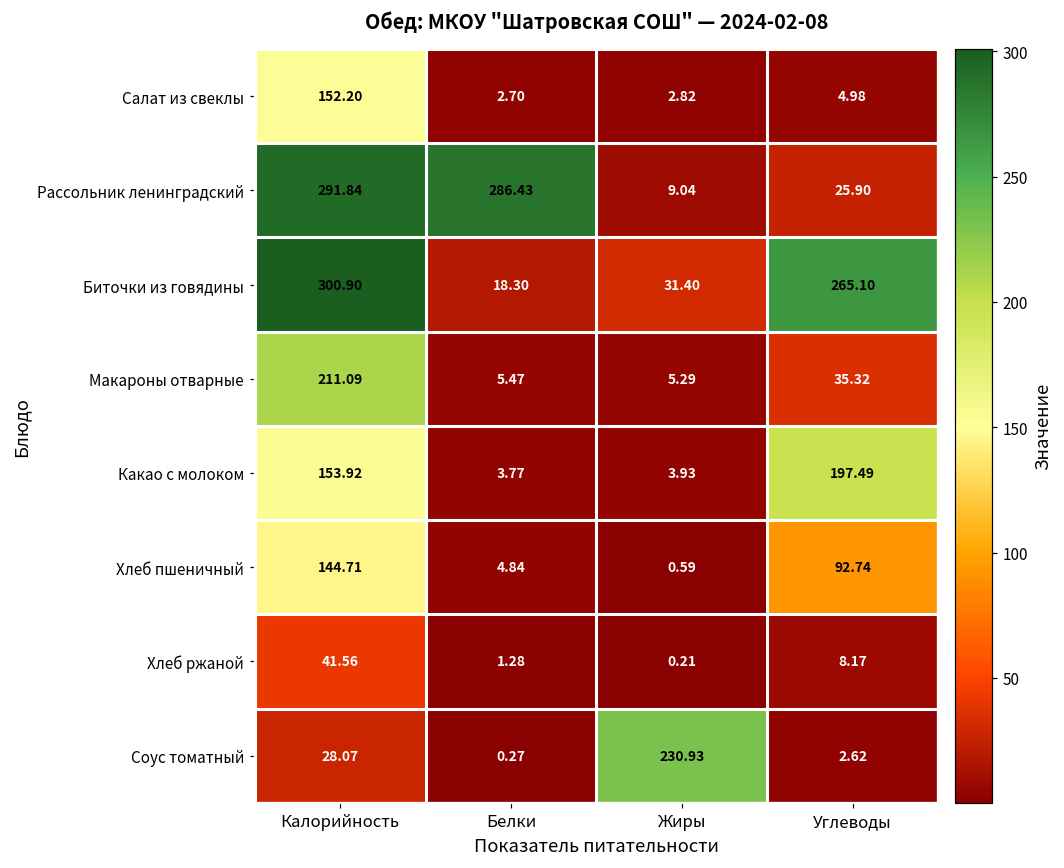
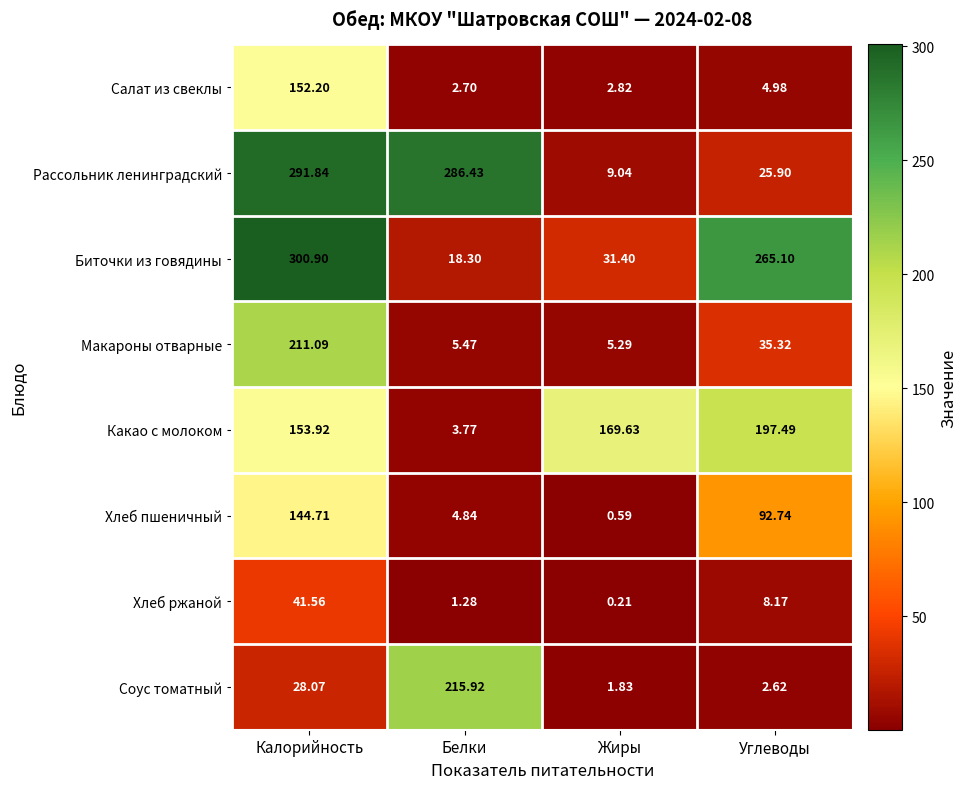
Какао с молоком, Жиры: 3.93 -> 169.63
Соус томатный, Белки: 0.27 -> 215.92
Соус томатный, Жиры: 230.93 -> 1.83
